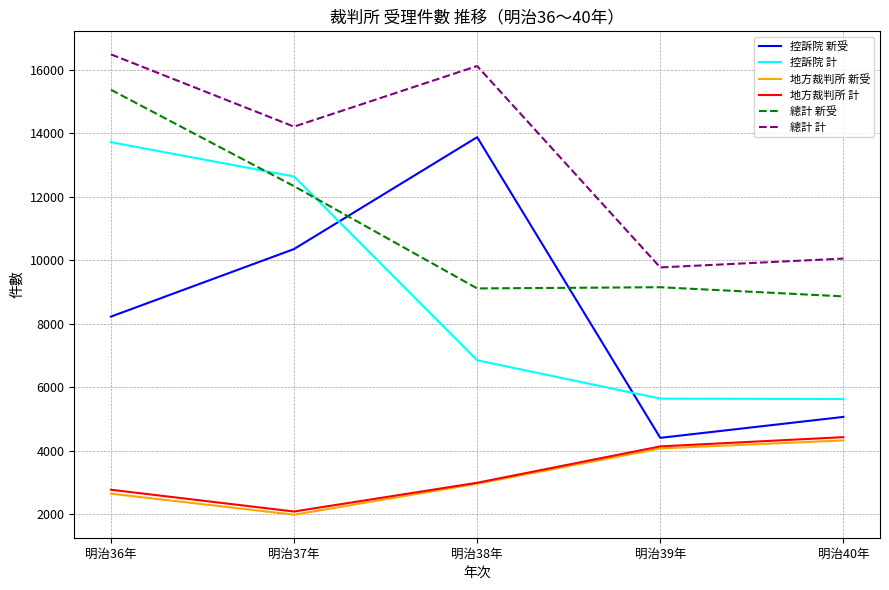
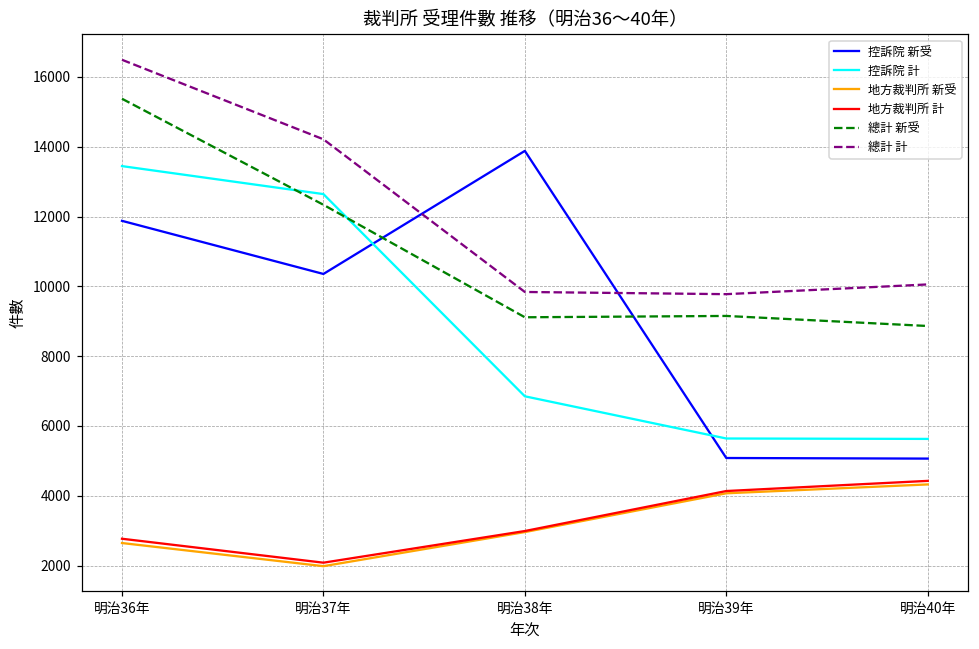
控訴院 新受, 明治36年: 8200 -> 11900
控訴院 計, 明治36年: 13700 -> 13400
總計 計, 明治38年: 16100 -> 9800
控訴院 新受, 明治39年: 4400 -> 5100
